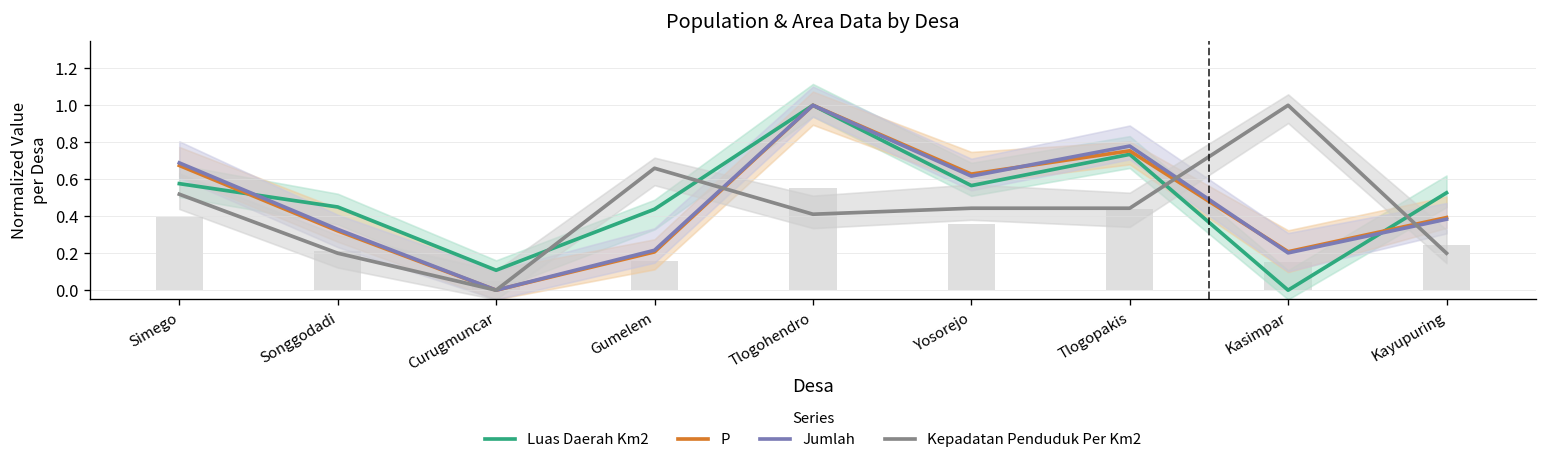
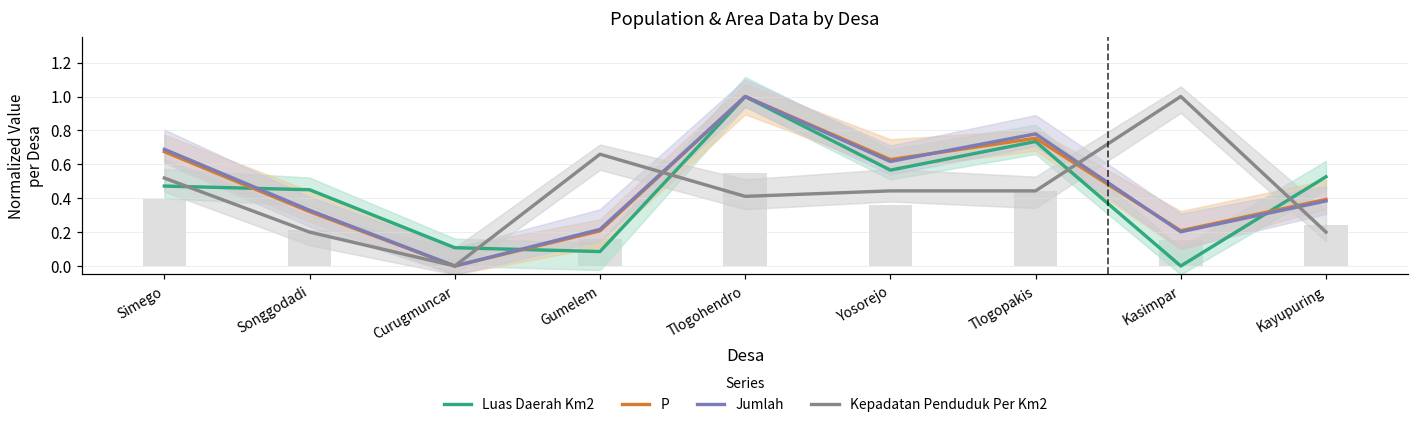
Luas Daerah Km2, Simego: 0.58 -> 0.47
Luas Daerah Km2, Gumelem: 0.44 -> 0.09
